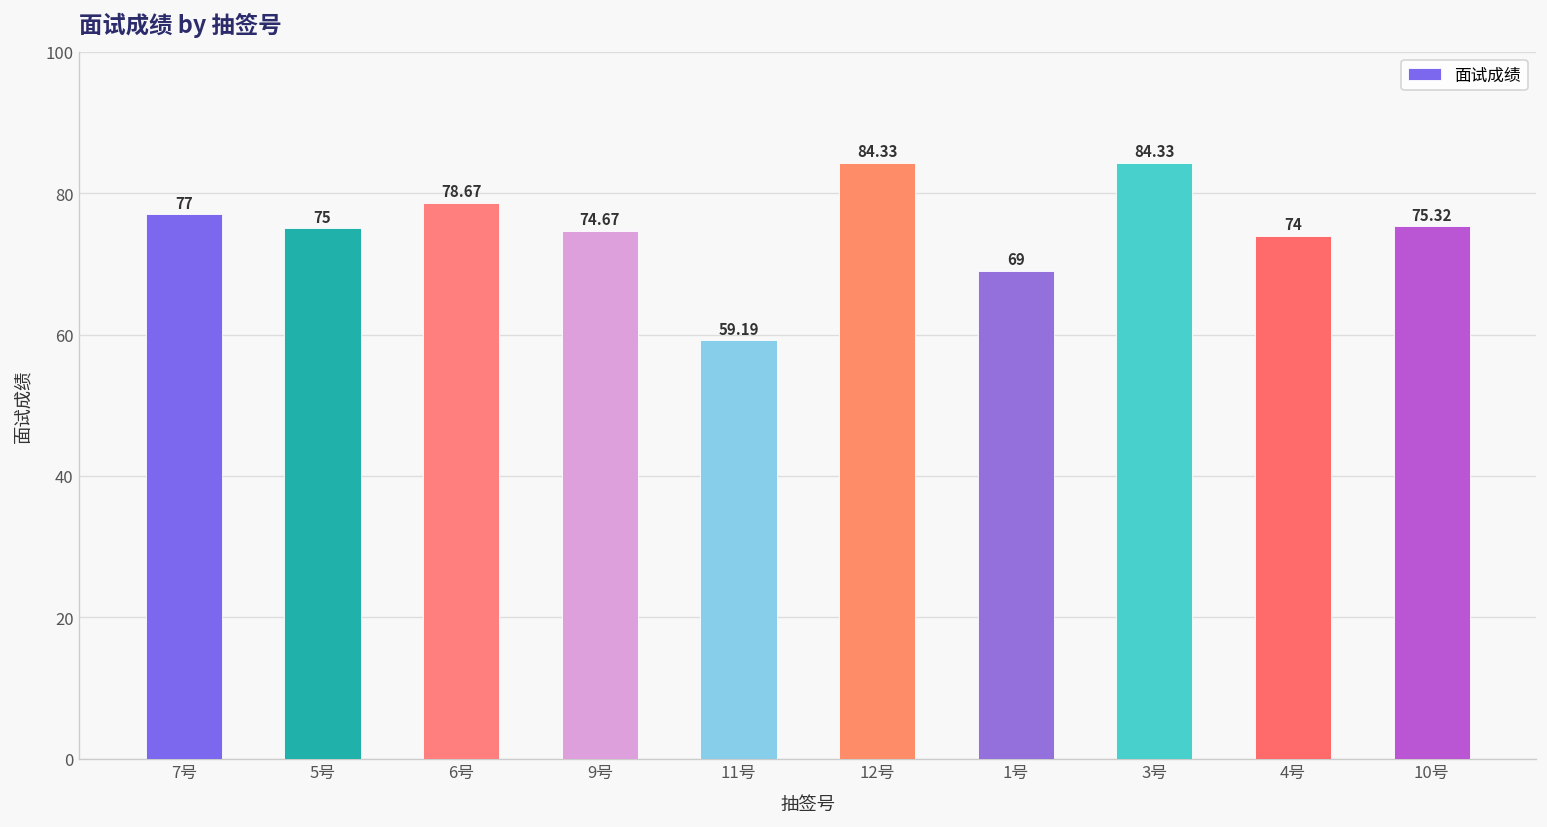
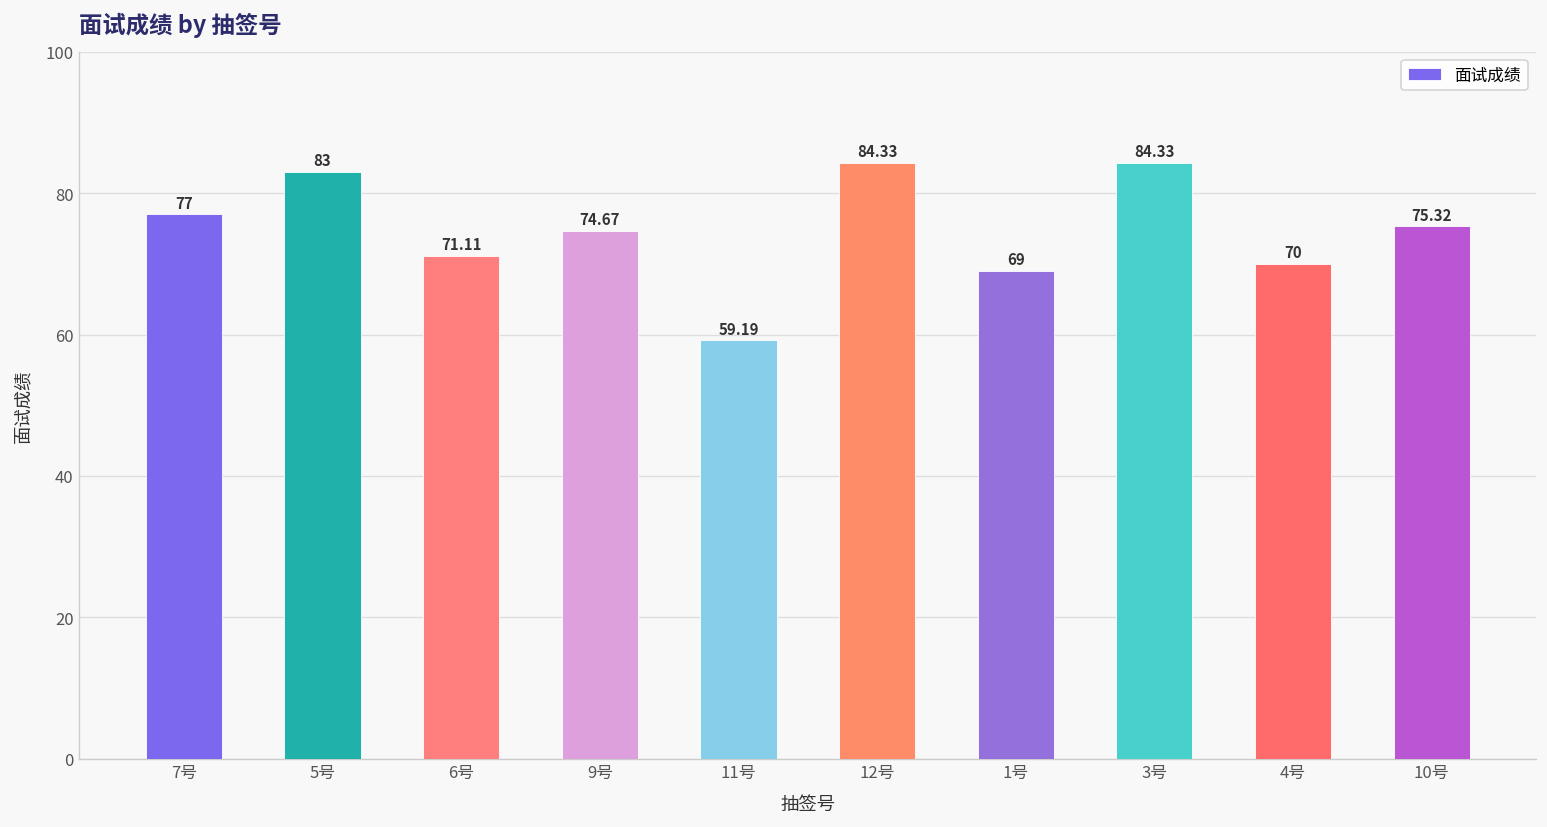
5号: 75 -> 83
6号: 78.67 -> 71.11
4号: 74 -> 70
